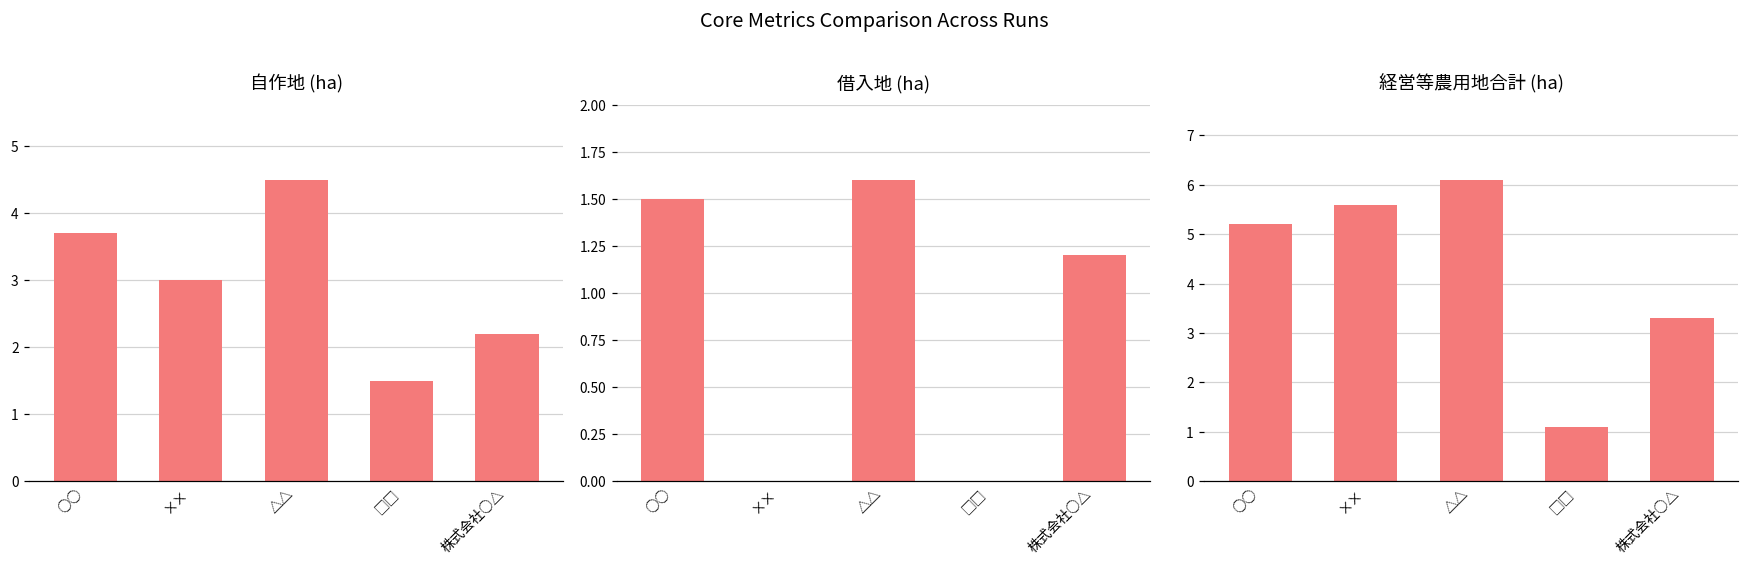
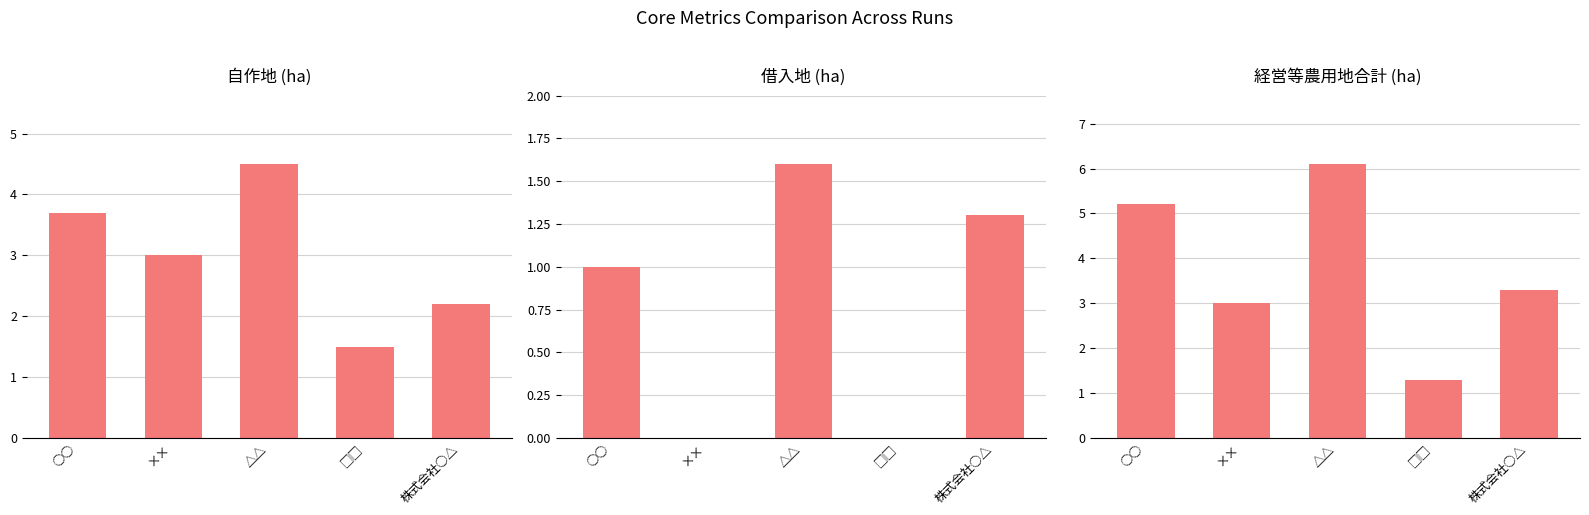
借入地 (ha), ○○: 1.5 -> 1.0
借入地 (ha), 株式会社○△: 1.2 -> 1.3
経営等農用地合計 (ha), ××: 5.6 -> 3.0
経営等農用地合計 (ha), □□: 1.1 -> 1.3
